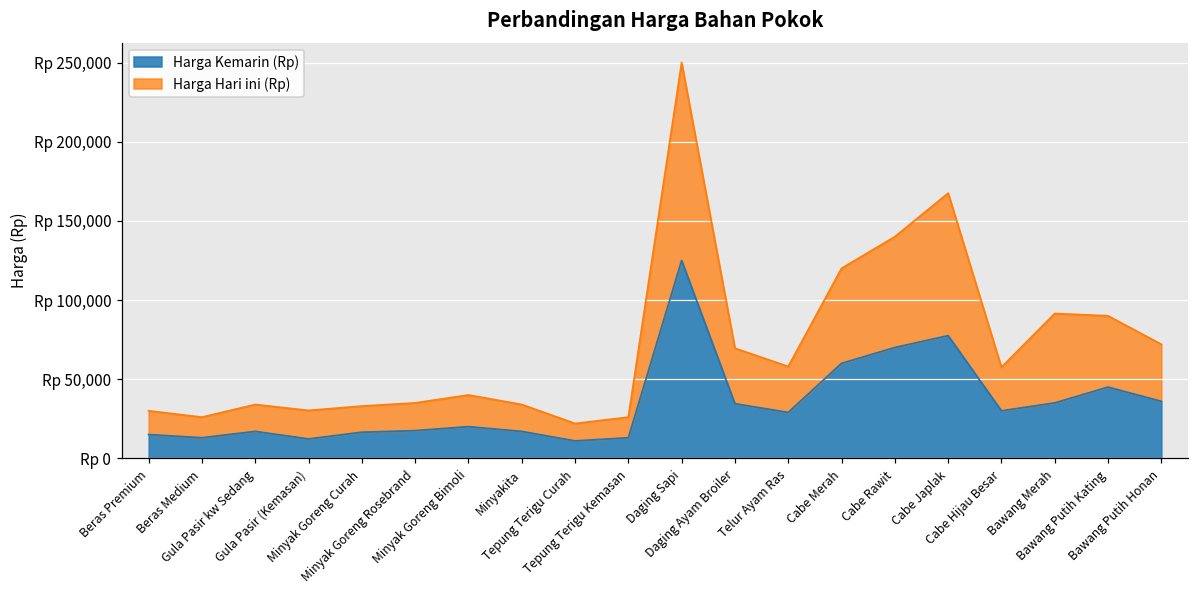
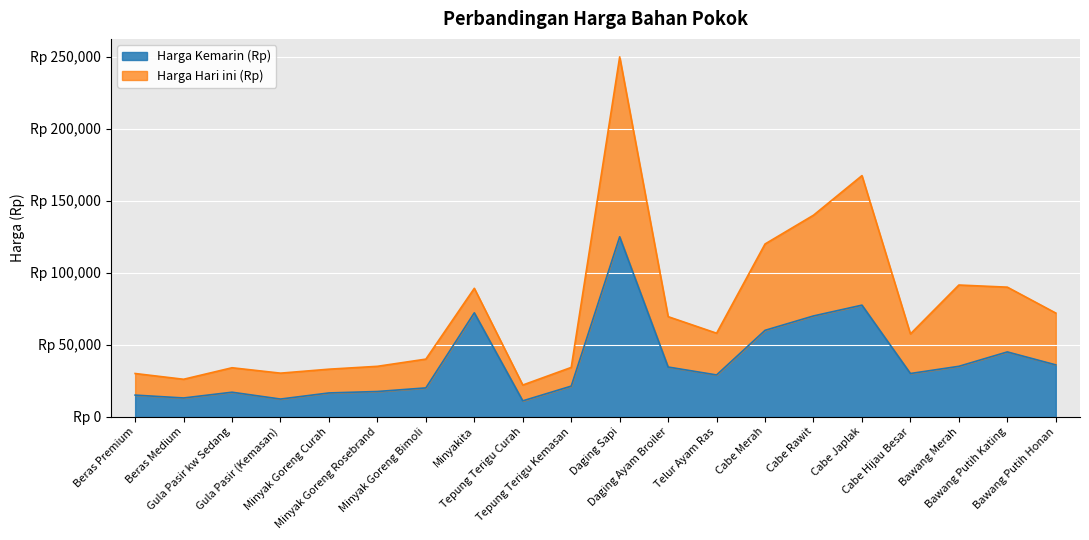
Harga Kemarin (Rp), Minyakita: Rp 17,000 -> Rp 72,000
Harga Kemarin (Rp), Tepung Terigu Kemasan: Rp 13,000 -> Rp 21,000
